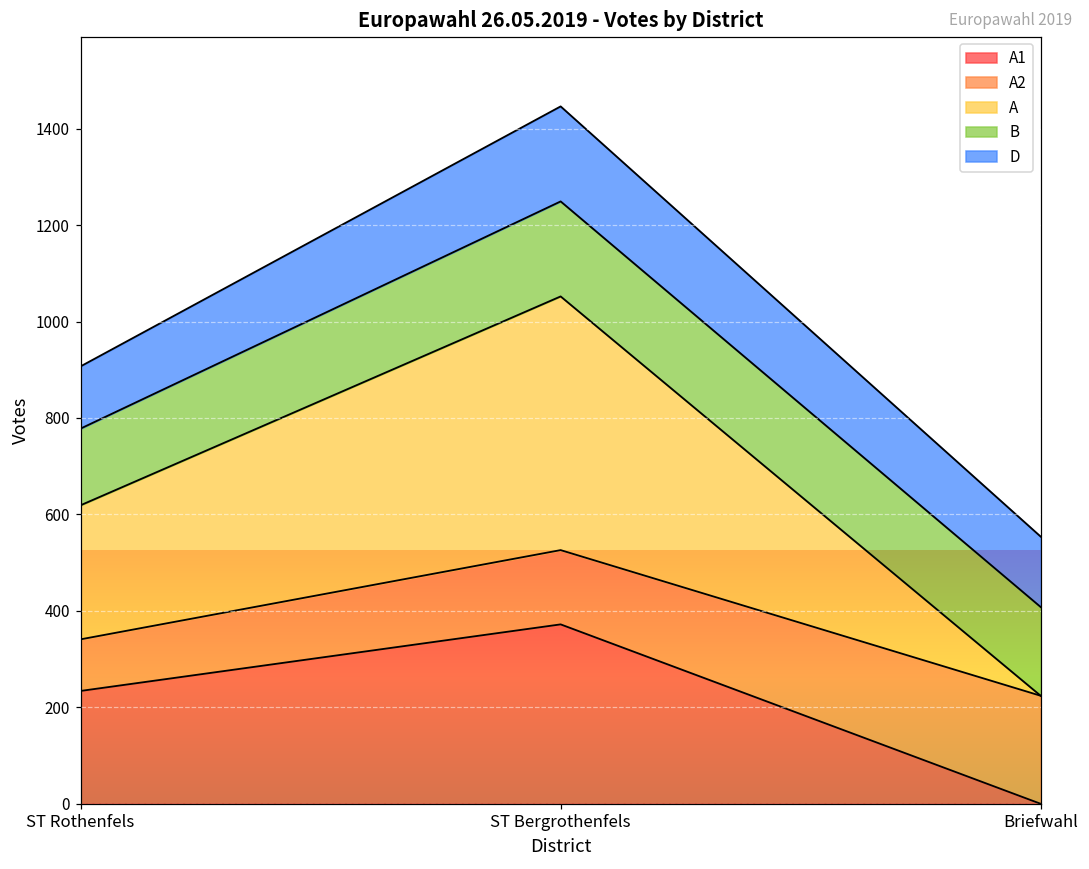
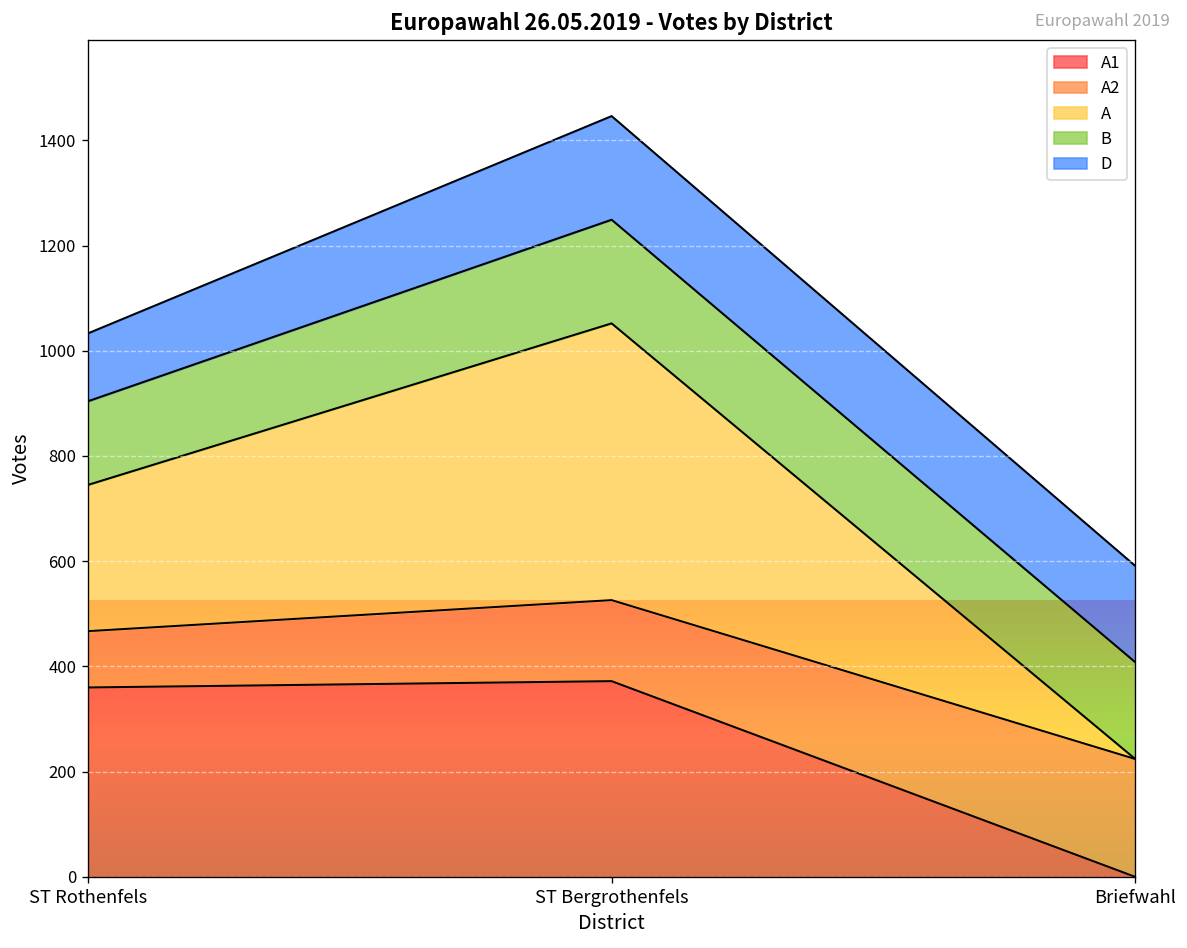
A1, ST Rothenfels: 230 -> 360
D, Briefwahl: 150 -> 180
